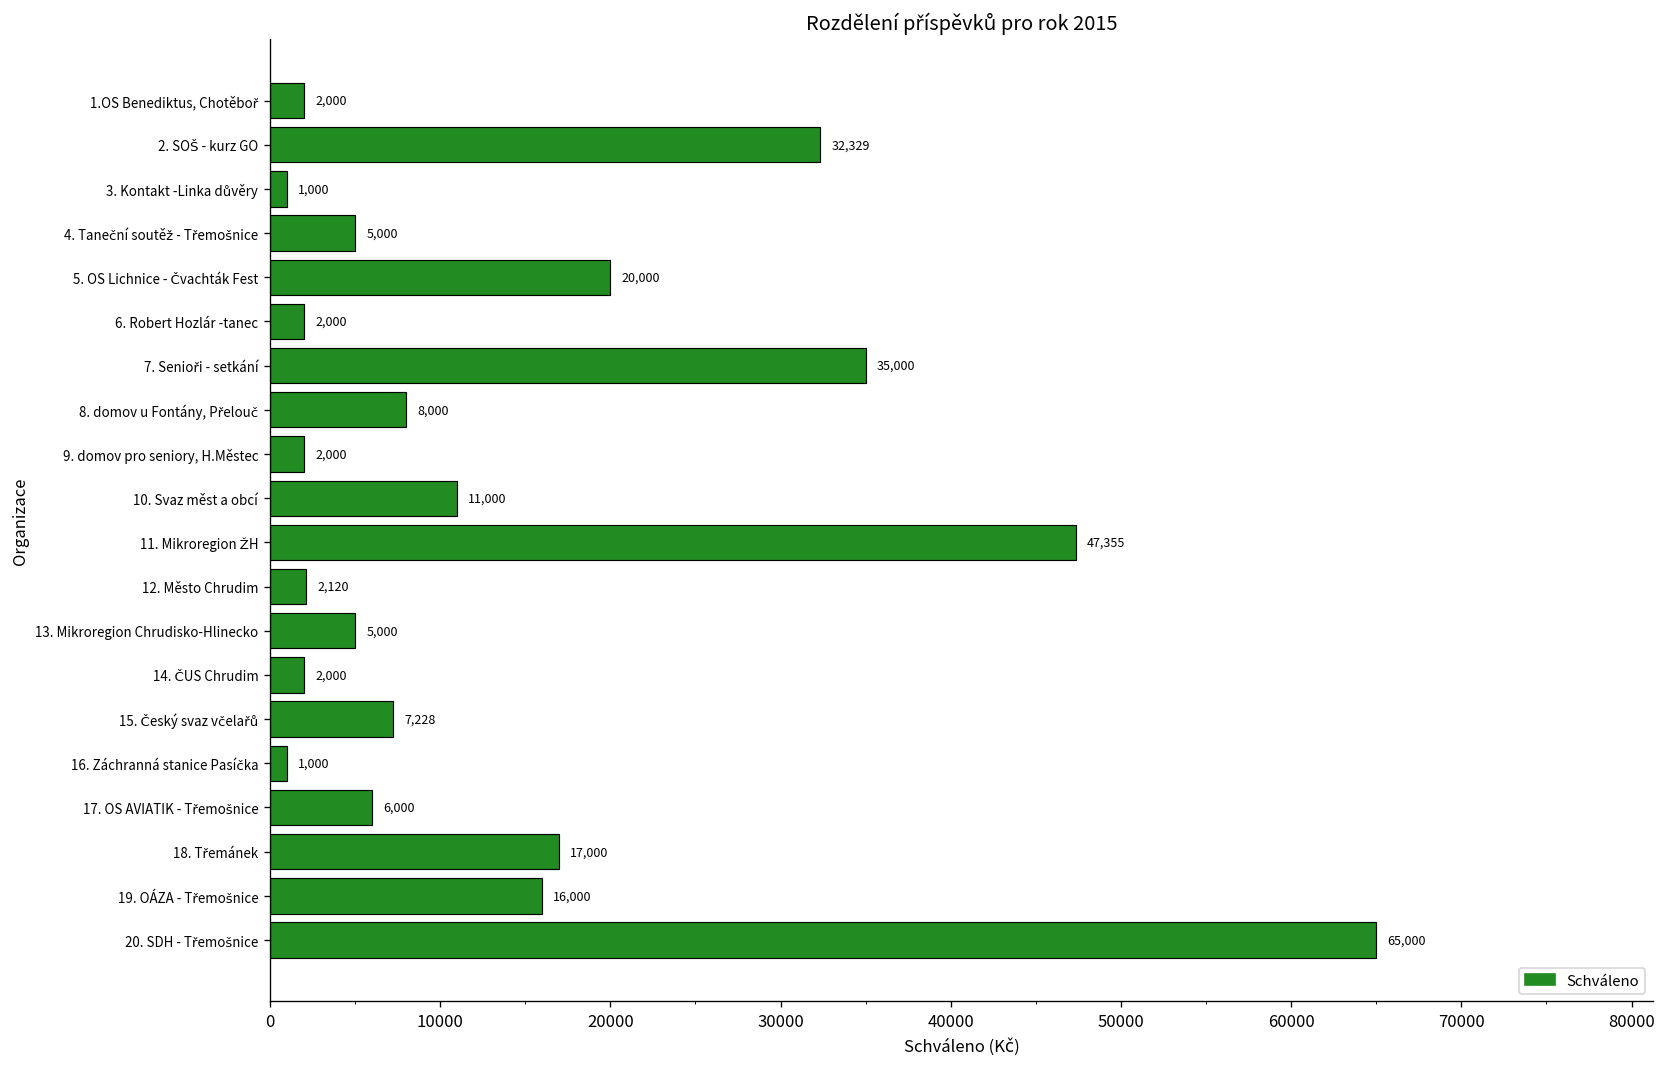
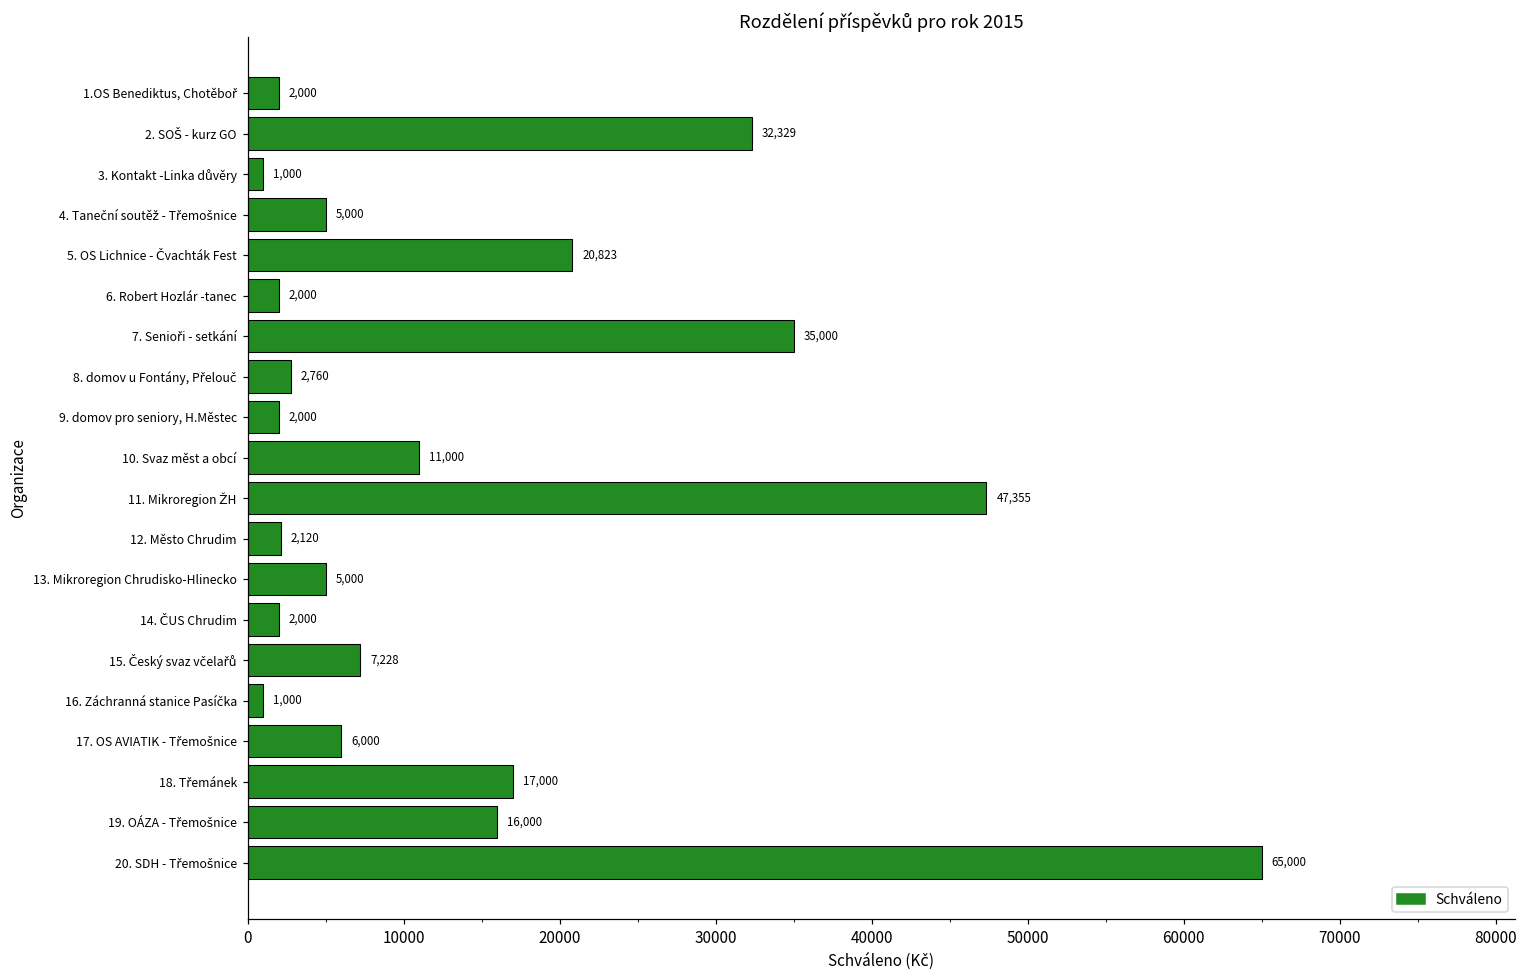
5. OS Lichnice - Čvachták Fest: 20,000 -> 20,823
8. domov u Fontány, Přelouč: 8,000 -> 2,760
